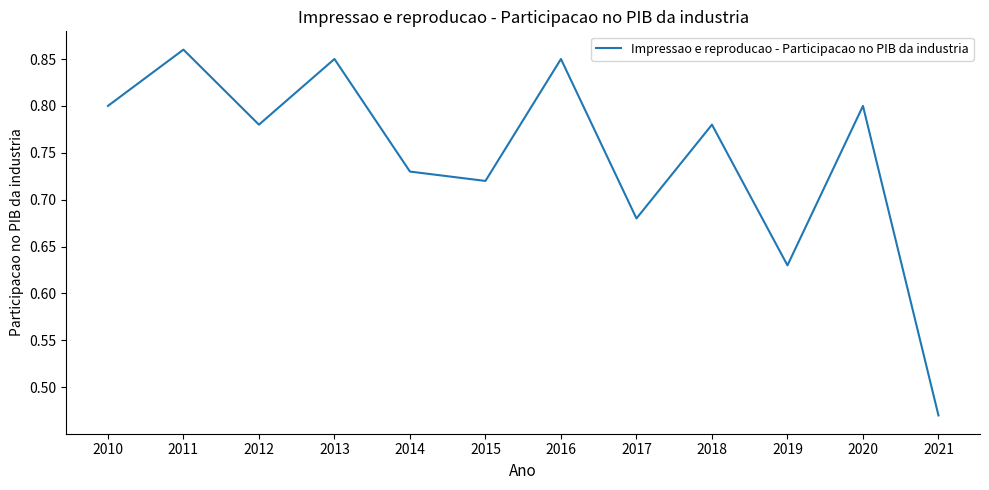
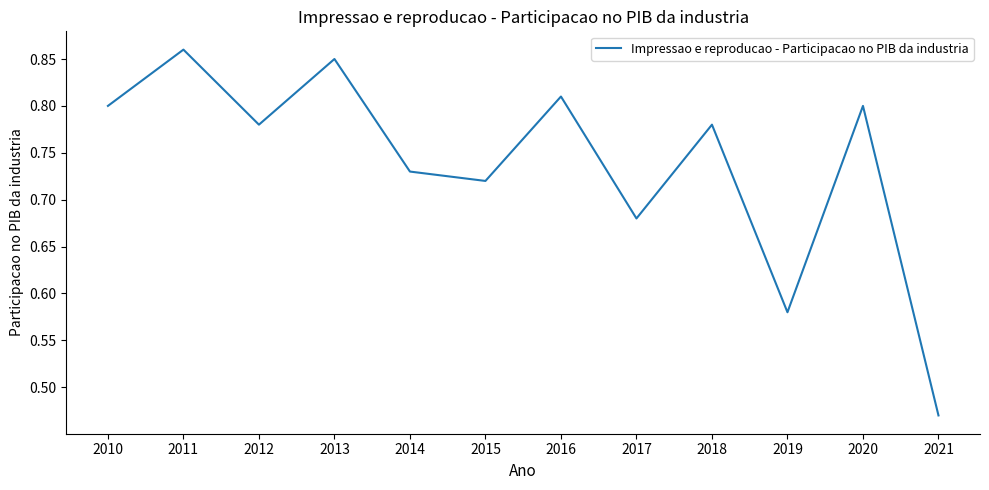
2016: 0.85 -> 0.81
2019: 0.63 -> 0.58
